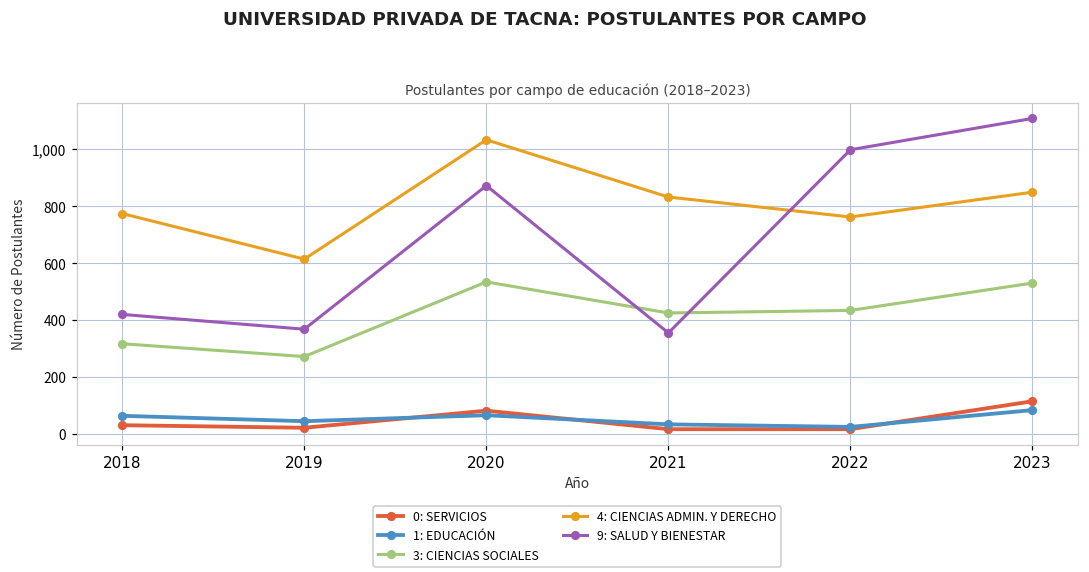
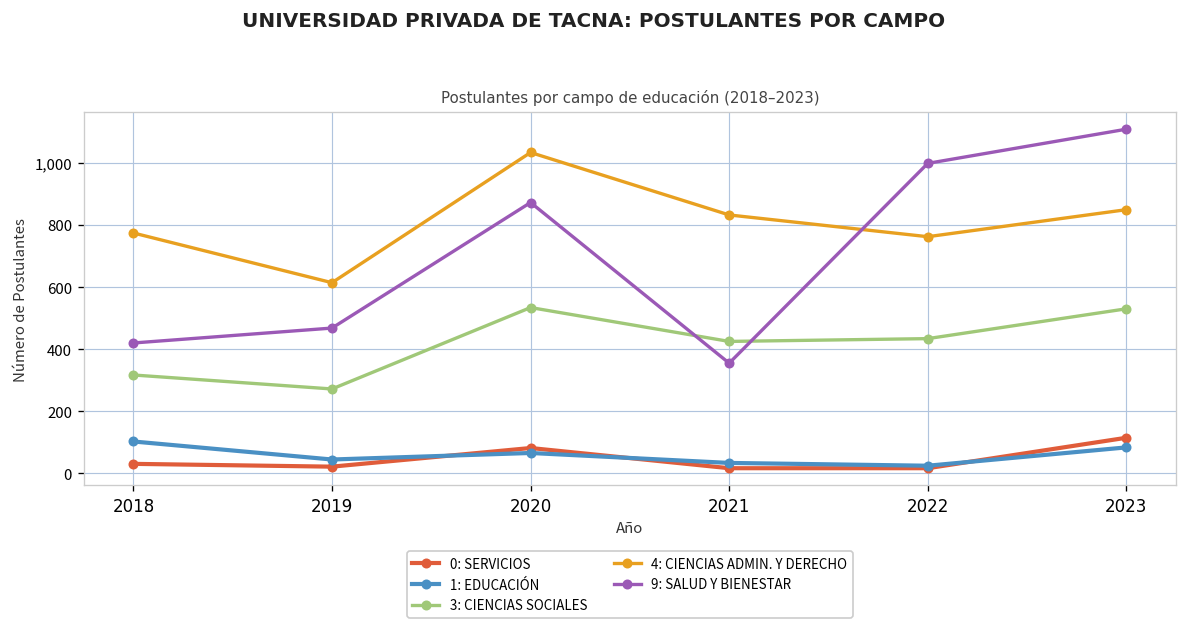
1: EDUCACIÓN, 2018: 60 -> 100
9: SALUD Y BIENESTAR, 2019: 370 -> 470
